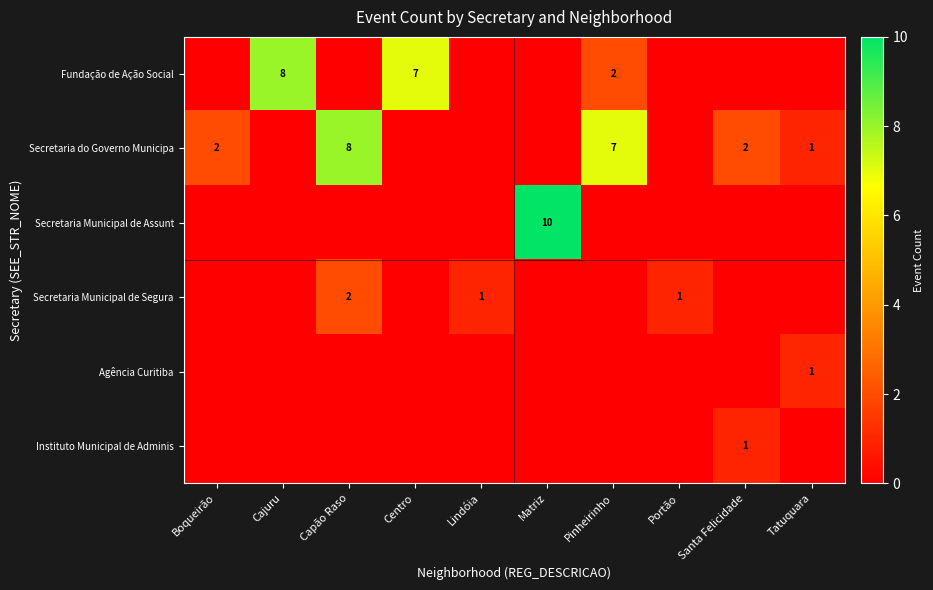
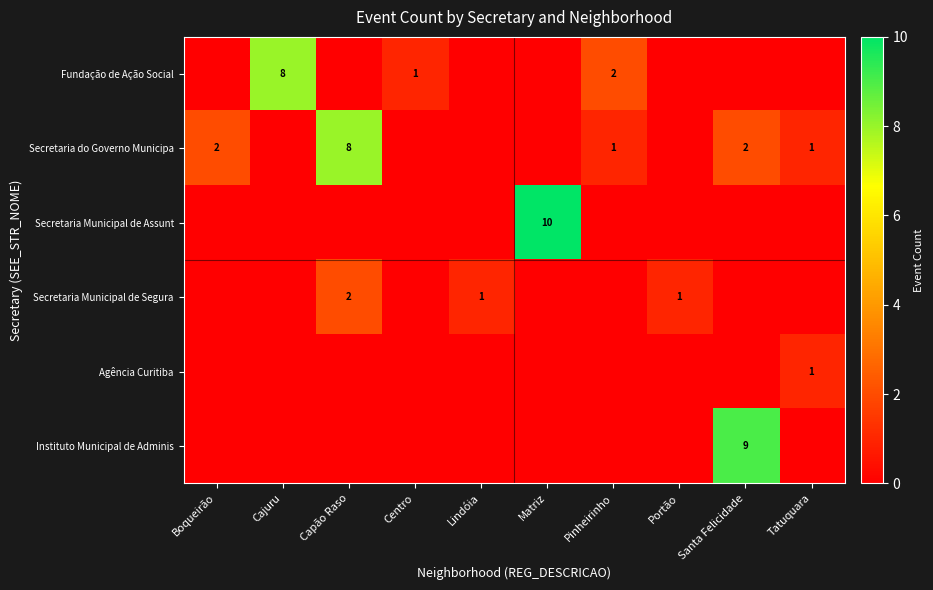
Fundação de Ação Social, Centro: 7 -> 1
Secretaria do Governo Municipa, Pinheirinho: 7 -> 1
Instituto Municipal de Adminis, Santa Felicidade: 1 -> 9
